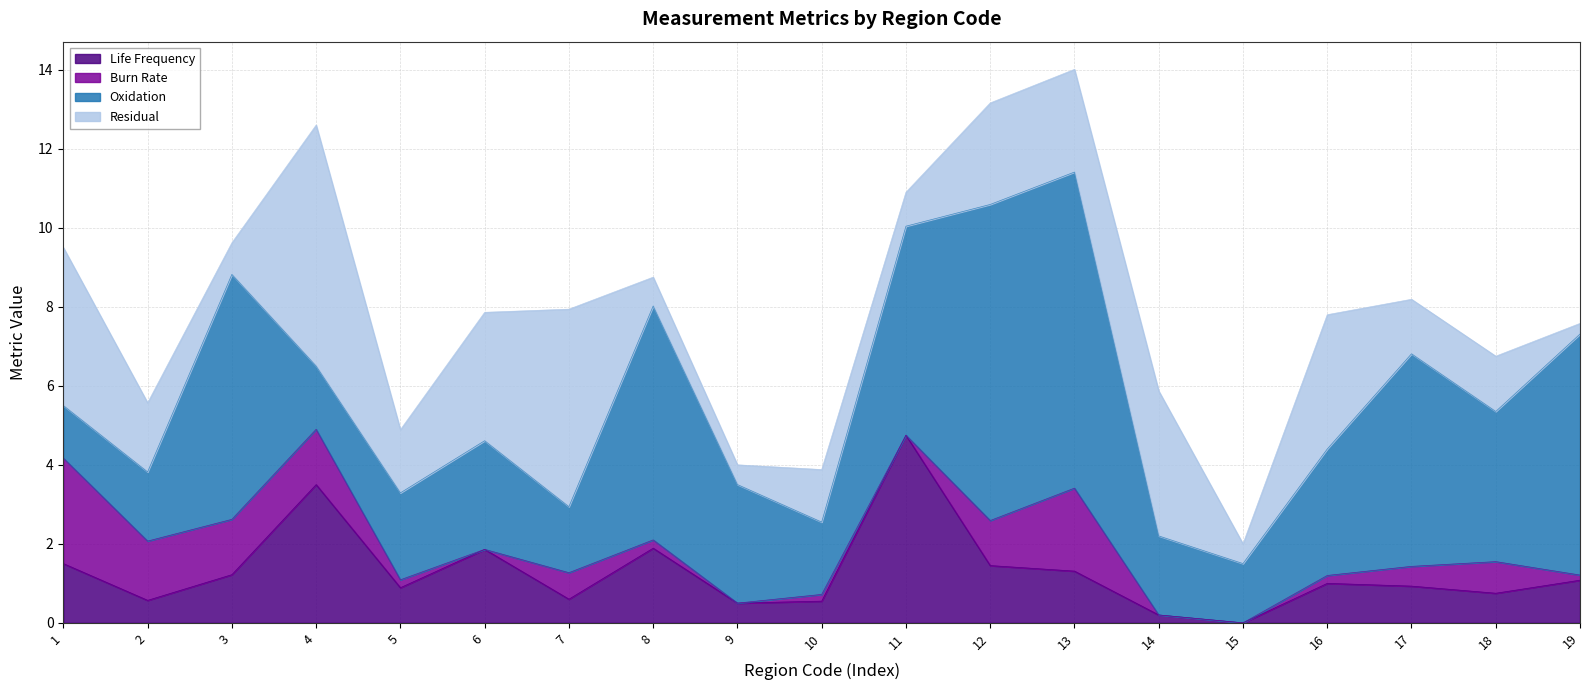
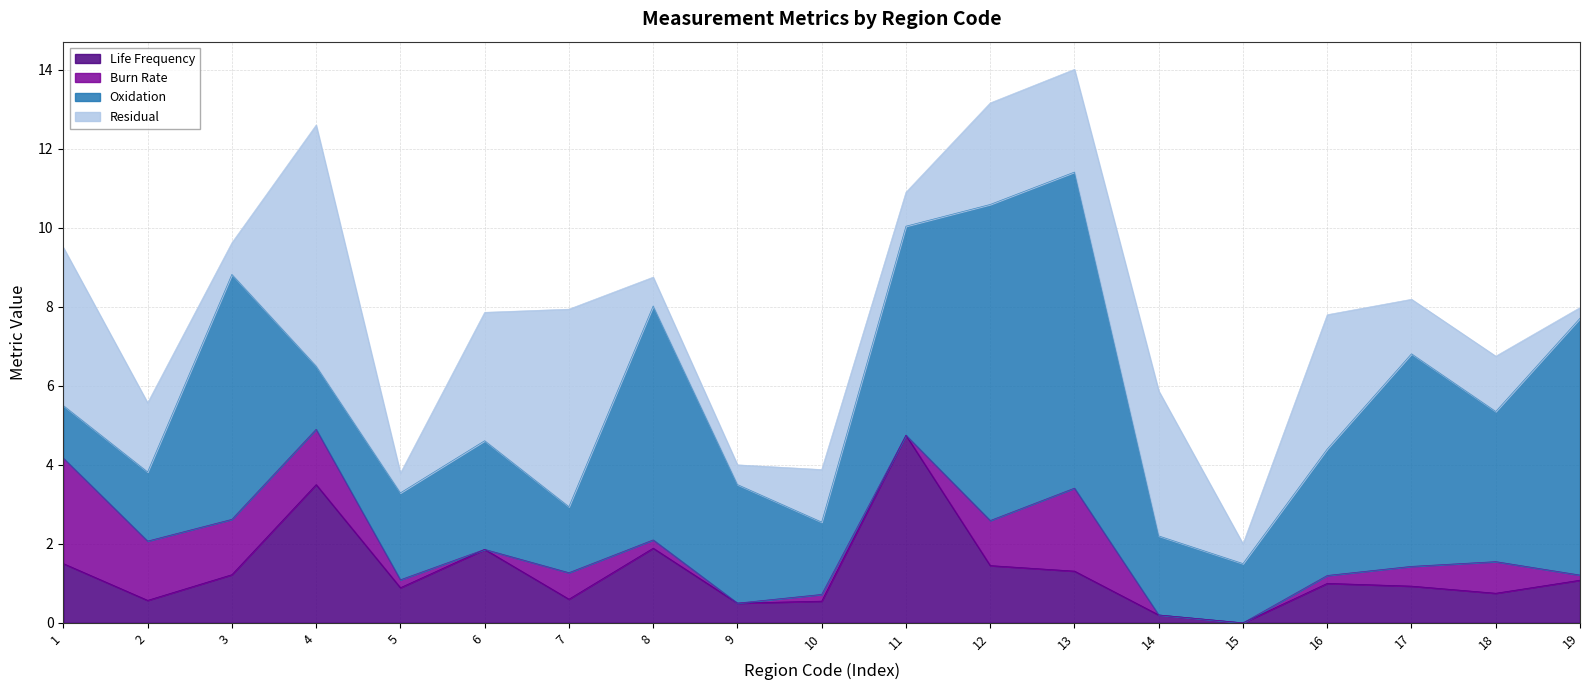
Residual, 5: 1.6 -> 0.5
Oxidation, 19: 6.1 -> 6.5
